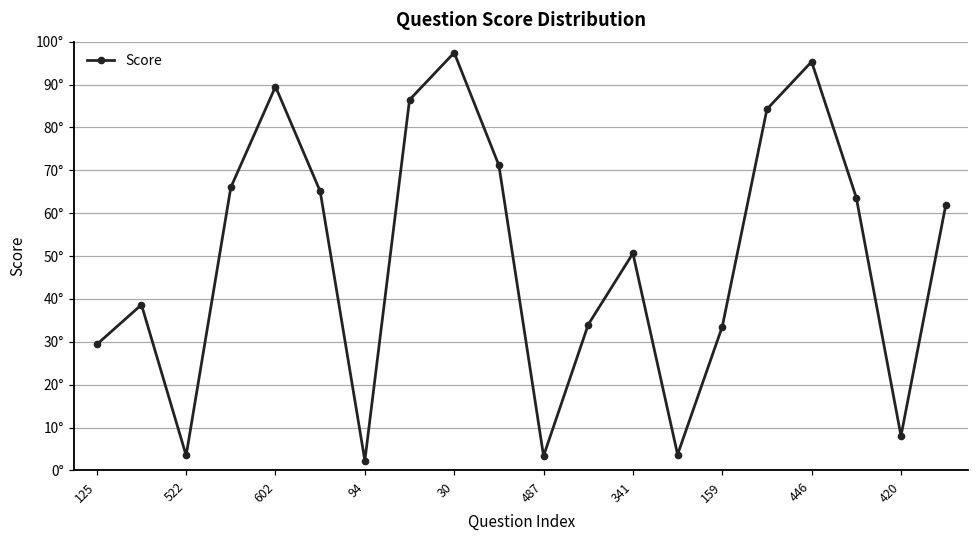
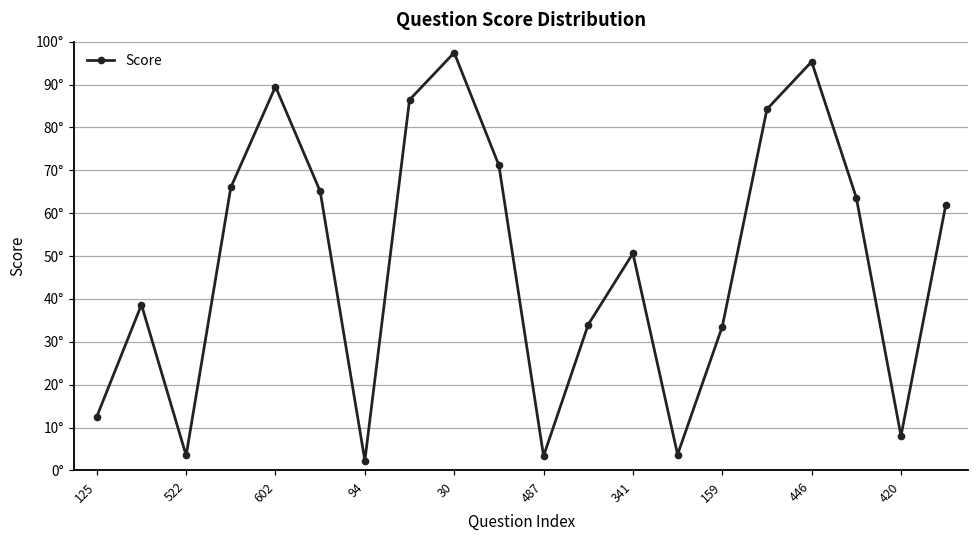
125: 29° -> 13°
